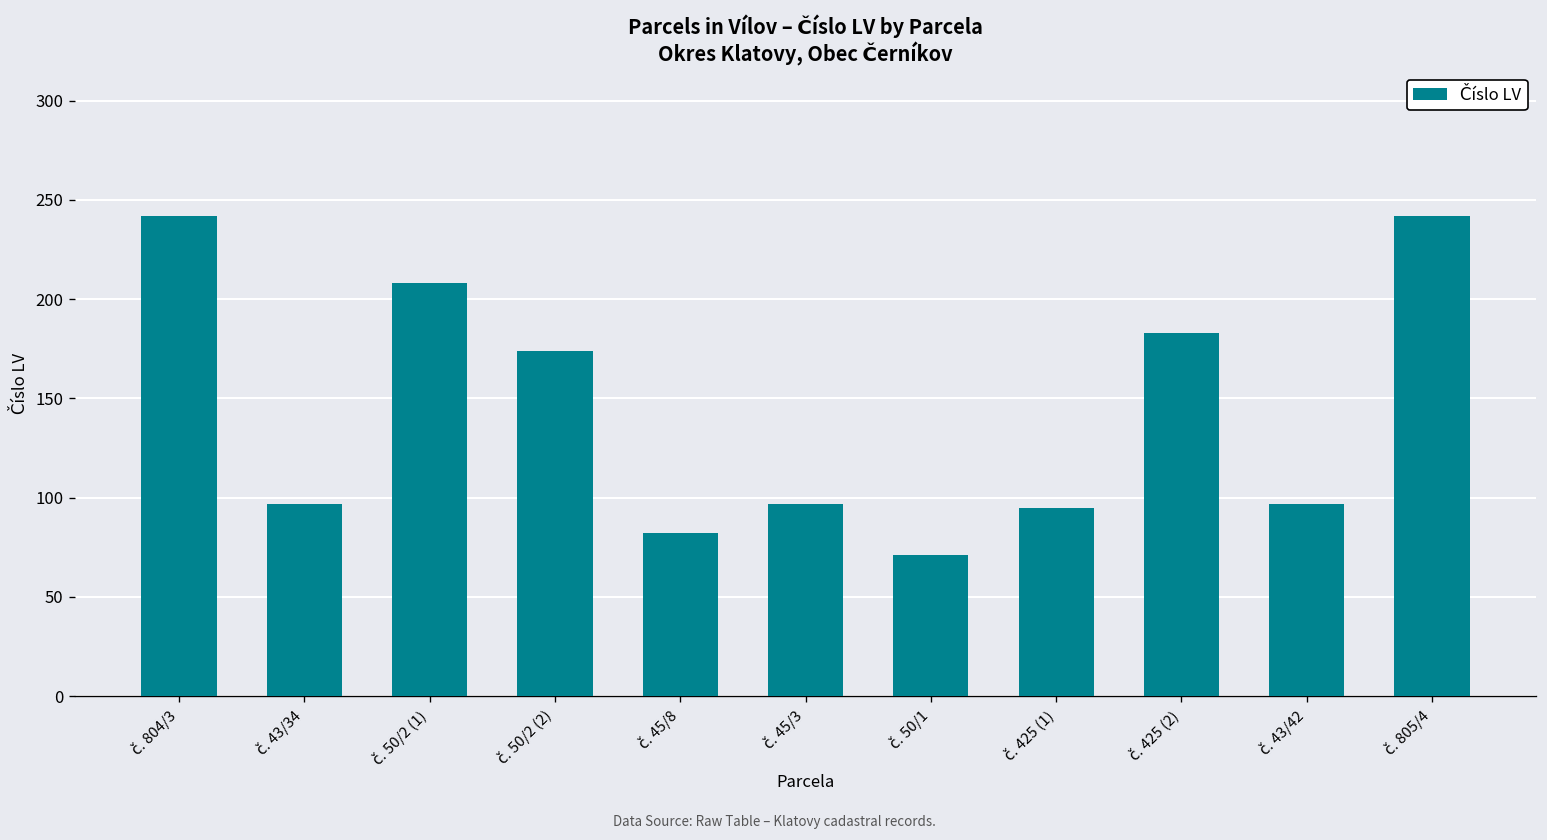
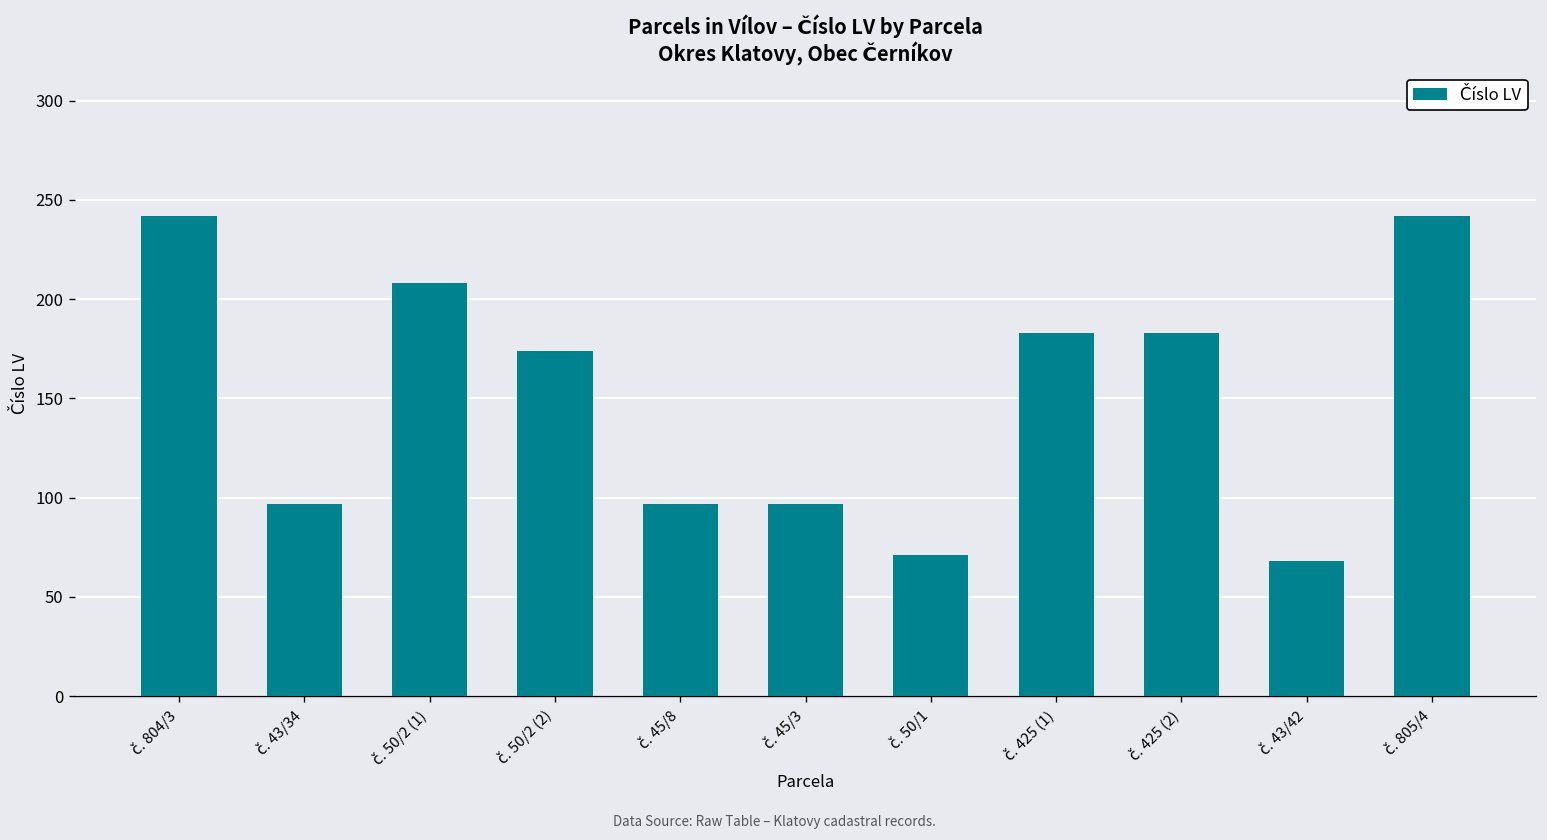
č. 45/8: 82 -> 97
č. 425 (1): 95 -> 183
č. 43/42: 97 -> 68
